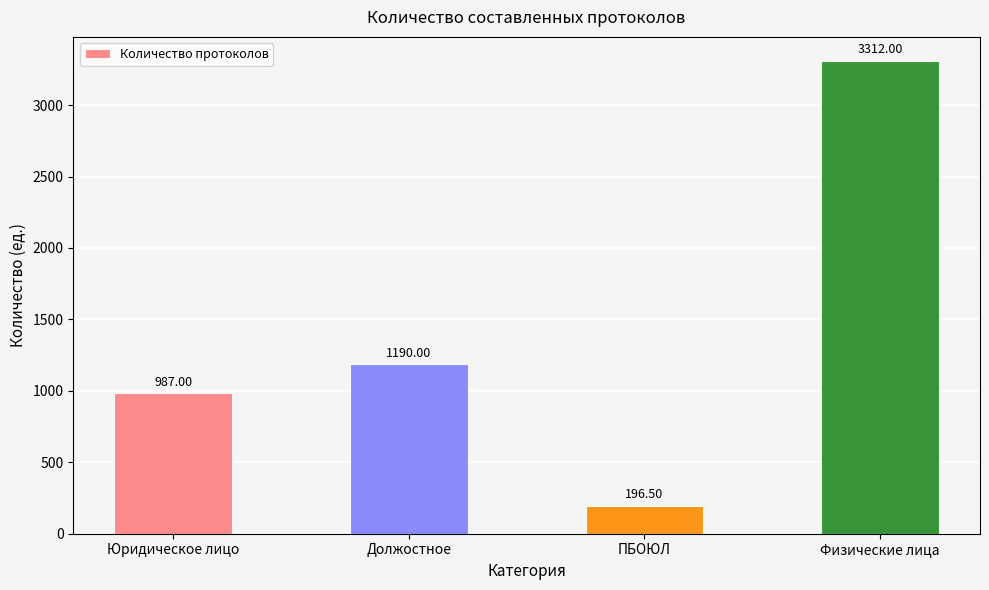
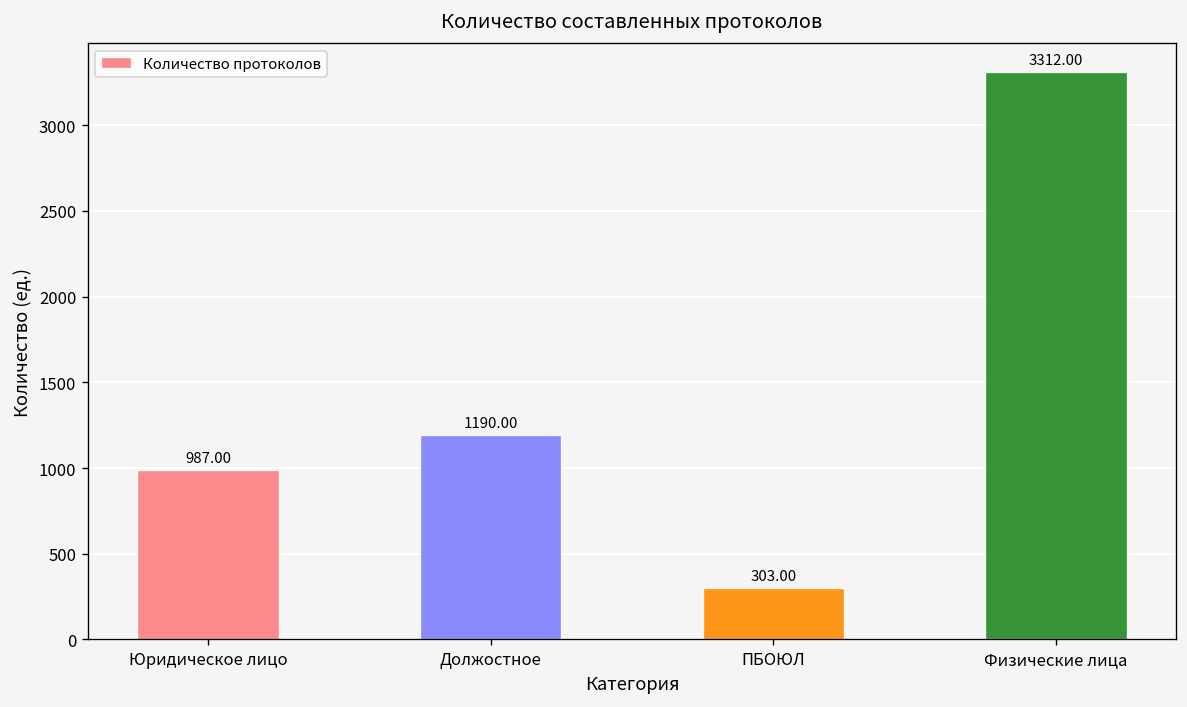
ПБОЮЛ: 196.50 -> 303.00
